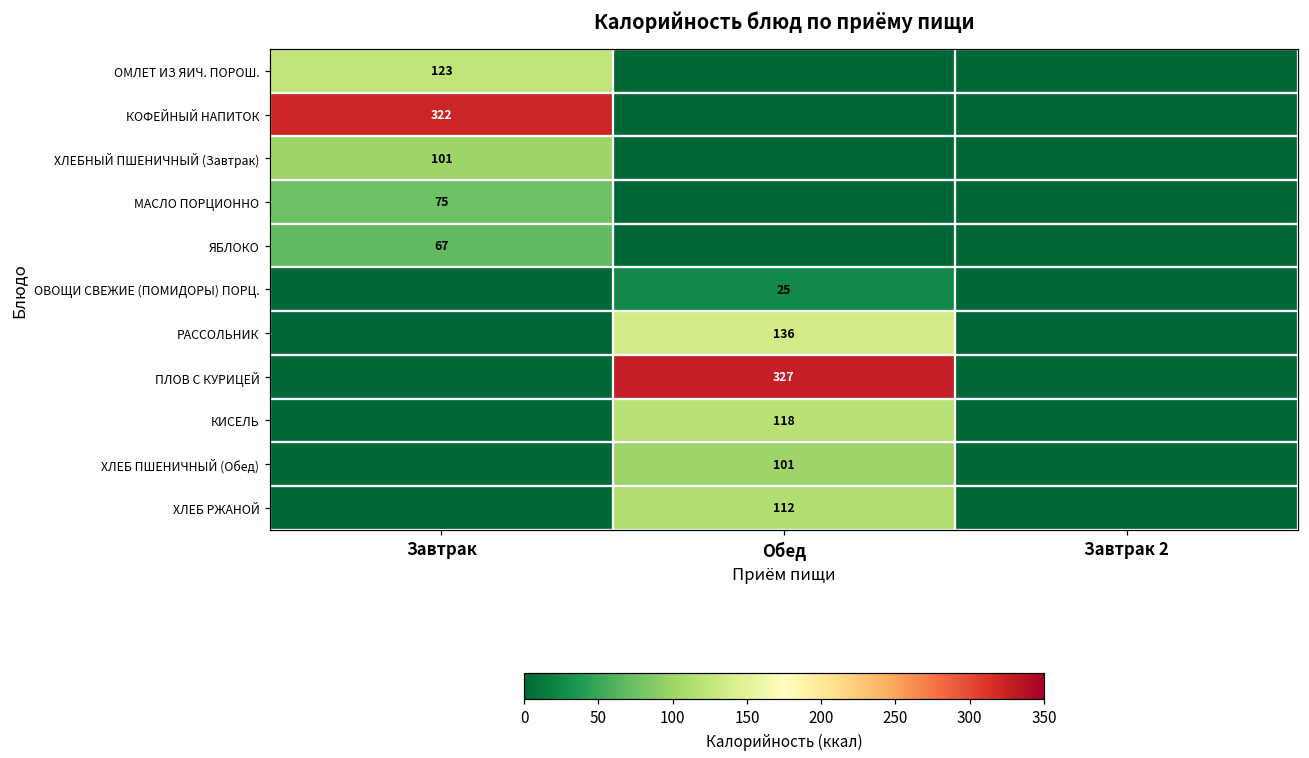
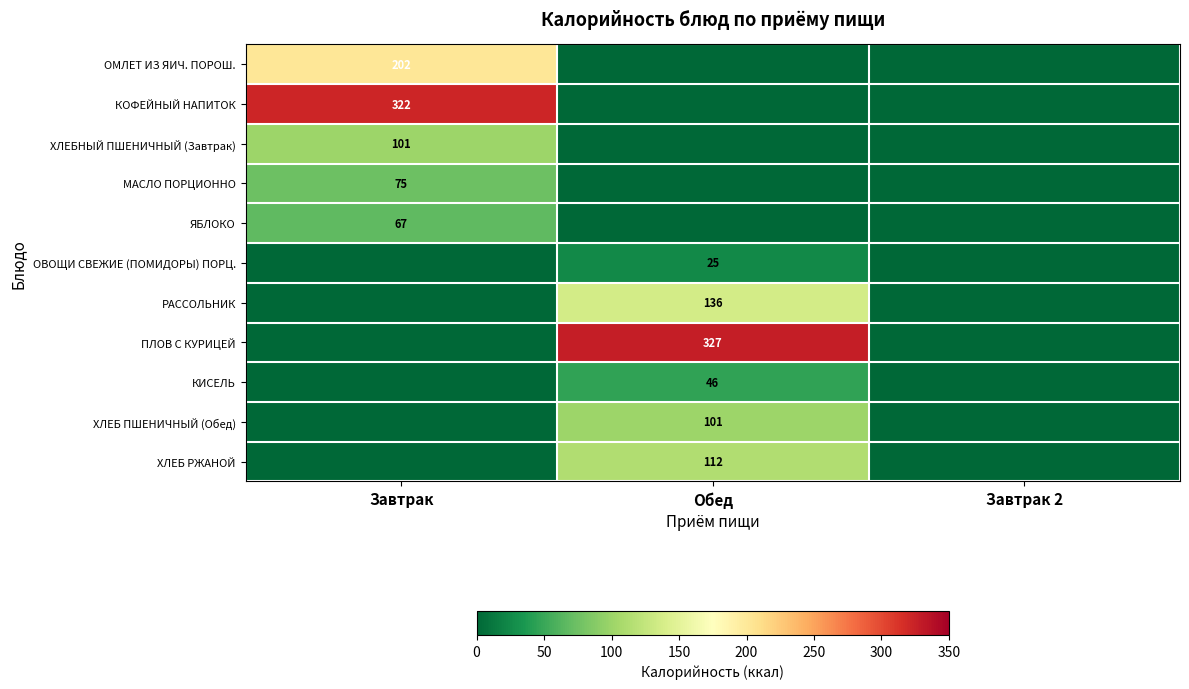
ОМЛЕТ ИЗ ЯИЧ. ПОРОШ., Завтрак: 123 -> 202
КИСЕЛЬ, Обед: 118 -> 46
